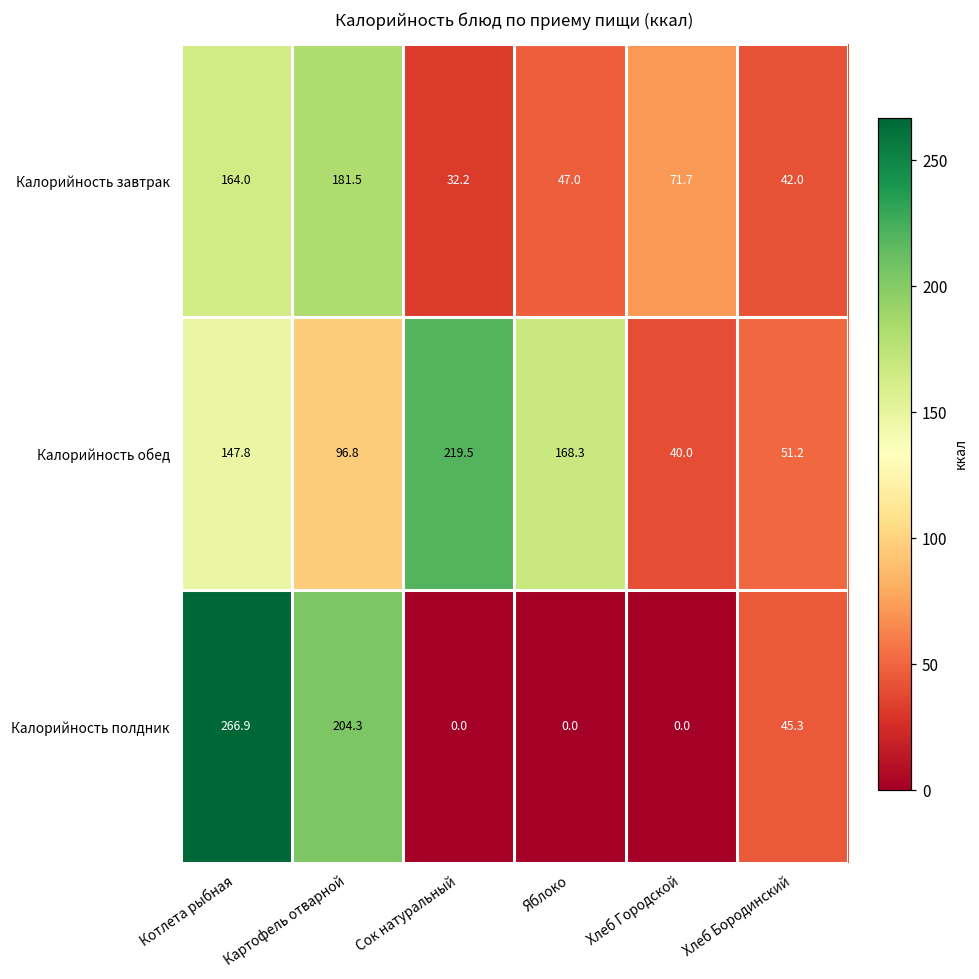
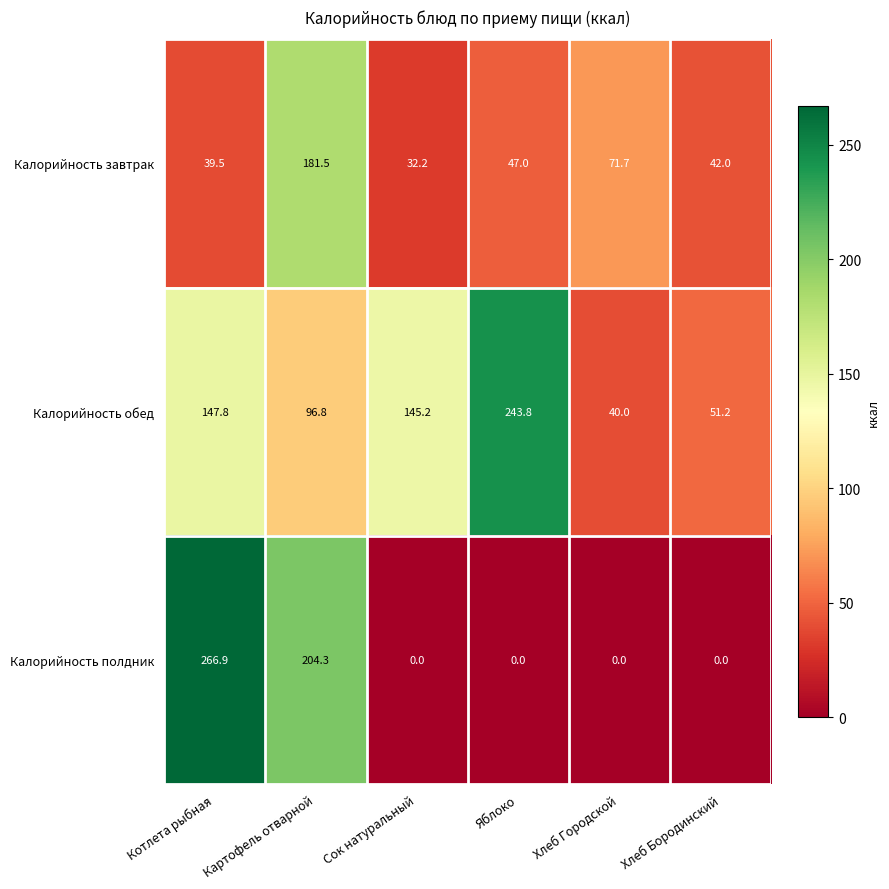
Калорийность завтрак, Котлета рыбная: 164.0 -> 39.5
Калорийность обед, Сок натуральный: 219.5 -> 145.2
Калорийность обед, Яблоко: 168.3 -> 243.8
Калорийность полдник, Хлеб Бородинский: 45.3 -> 0.0
